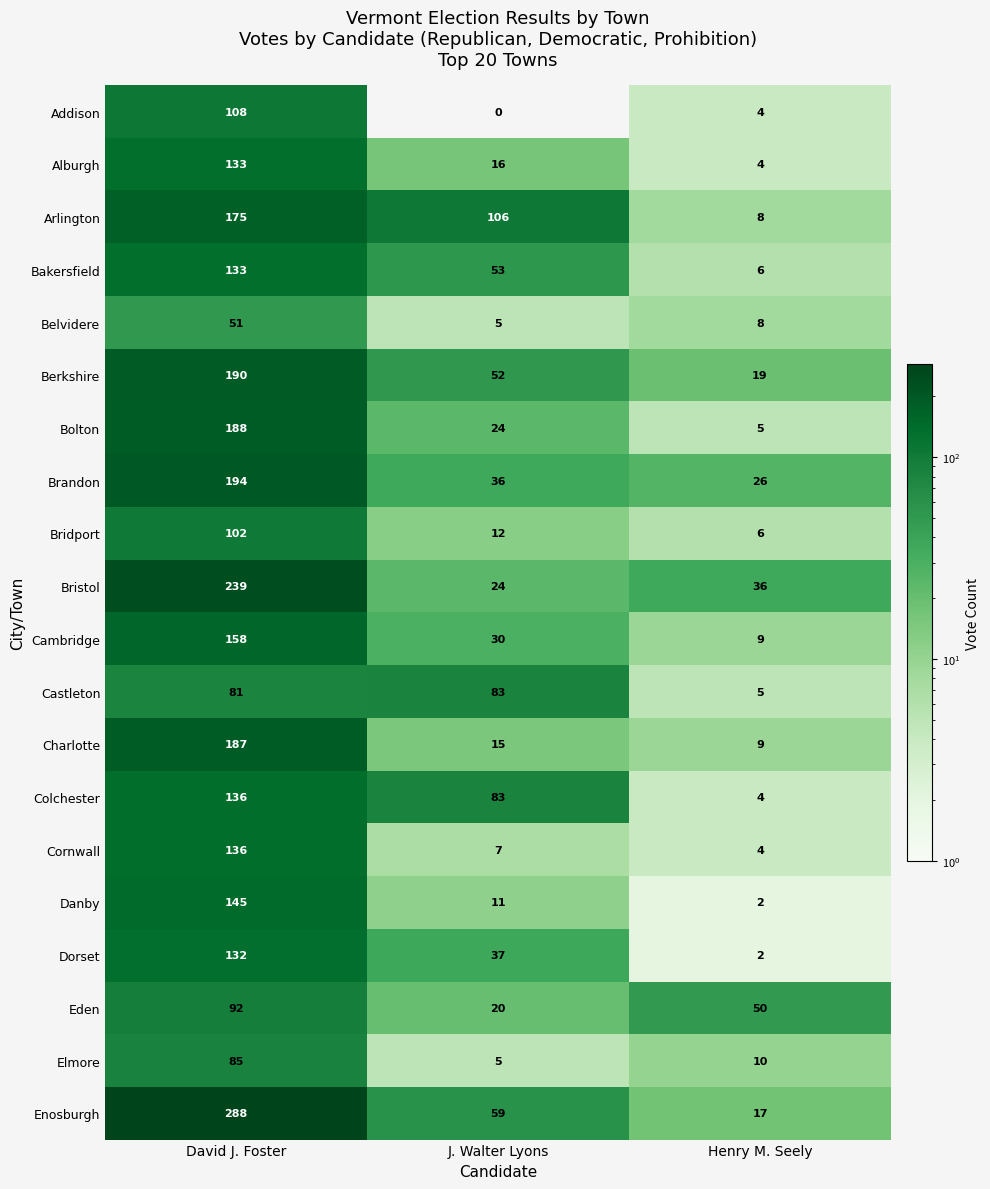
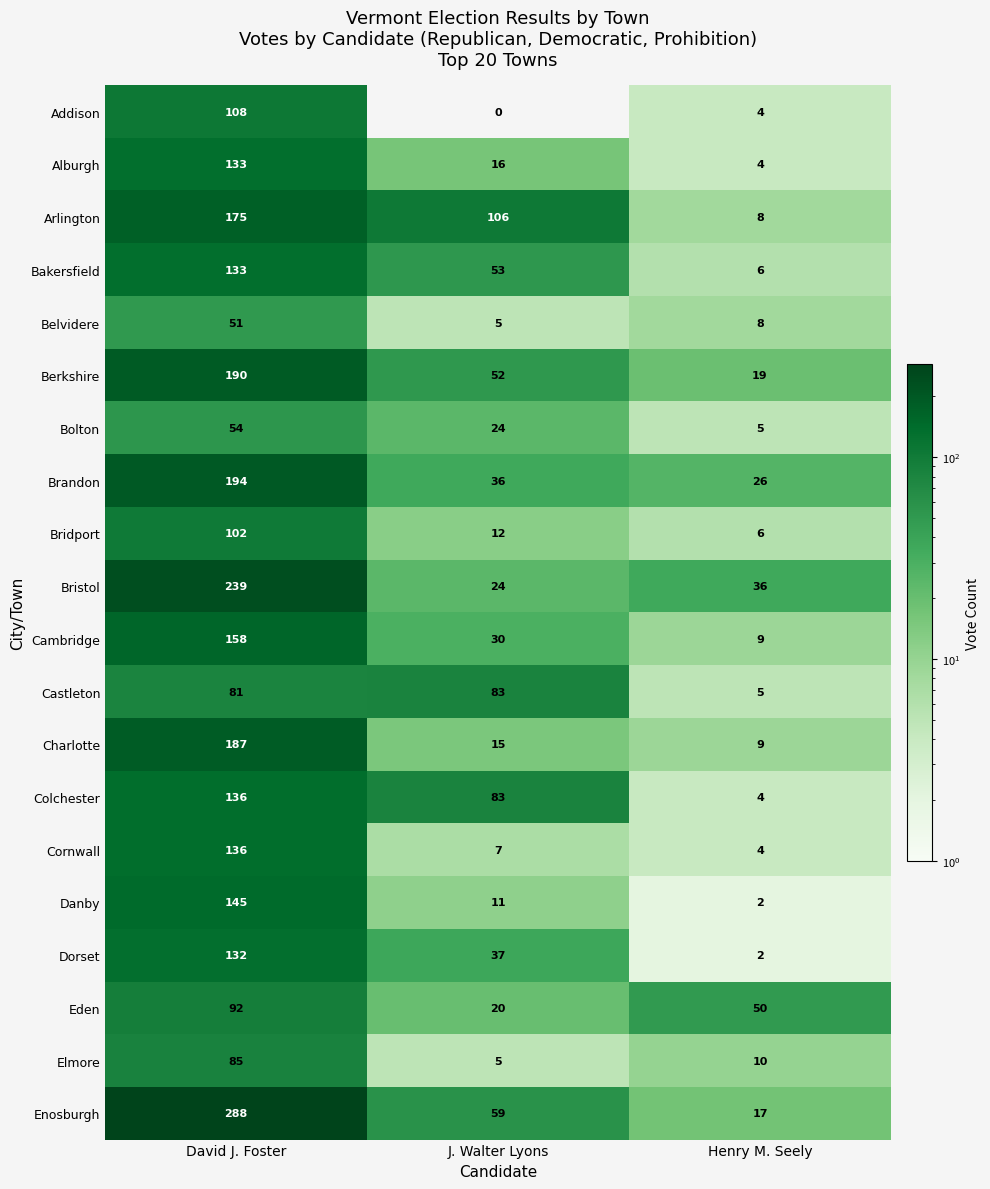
Bolton, David J. Foster: 188 -> 54
